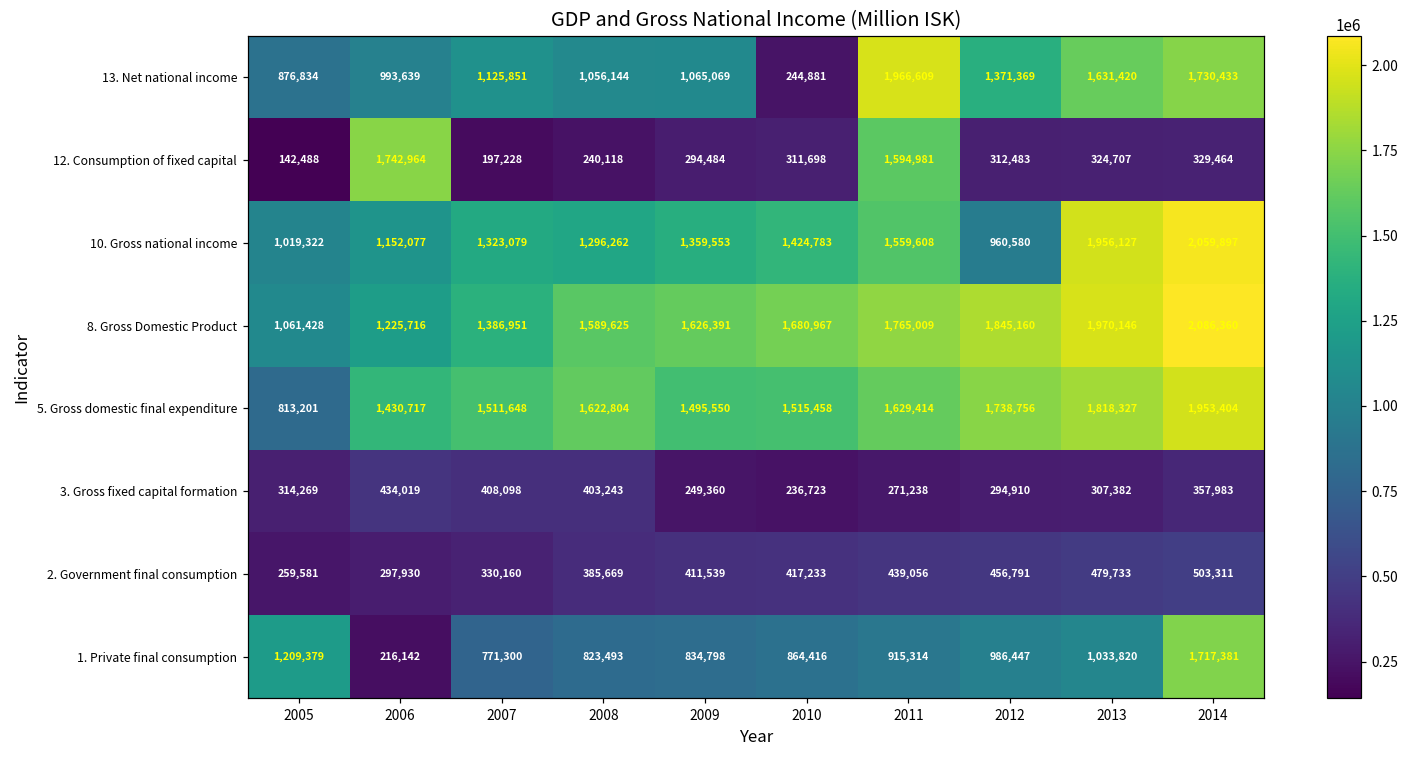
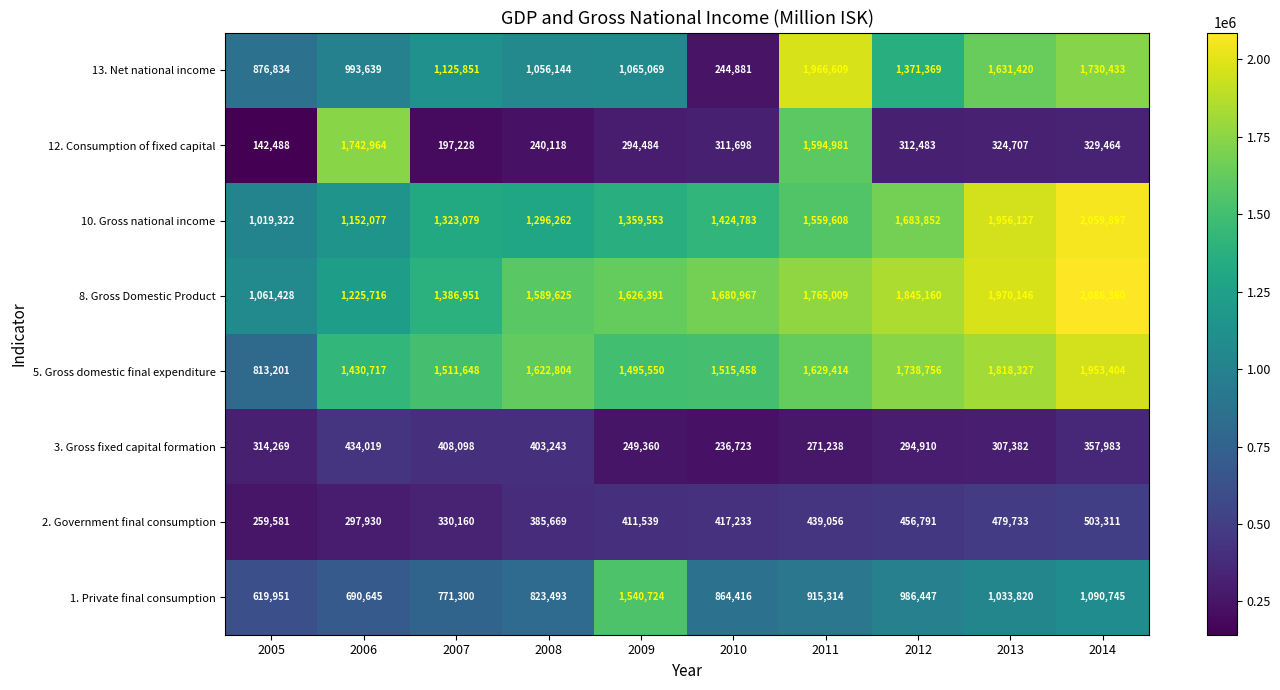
10. Gross national income, 2012: 960,580 -> 1,683,852
1. Private final consumption, 2005: 1,209,379 -> 619,951
1. Private final consumption, 2006: 216,142 -> 690,645
1. Private final consumption, 2009: 834,798 -> 1,540,724
1. Private final consumption, 2014: 1,717,381 -> 1,090,745
